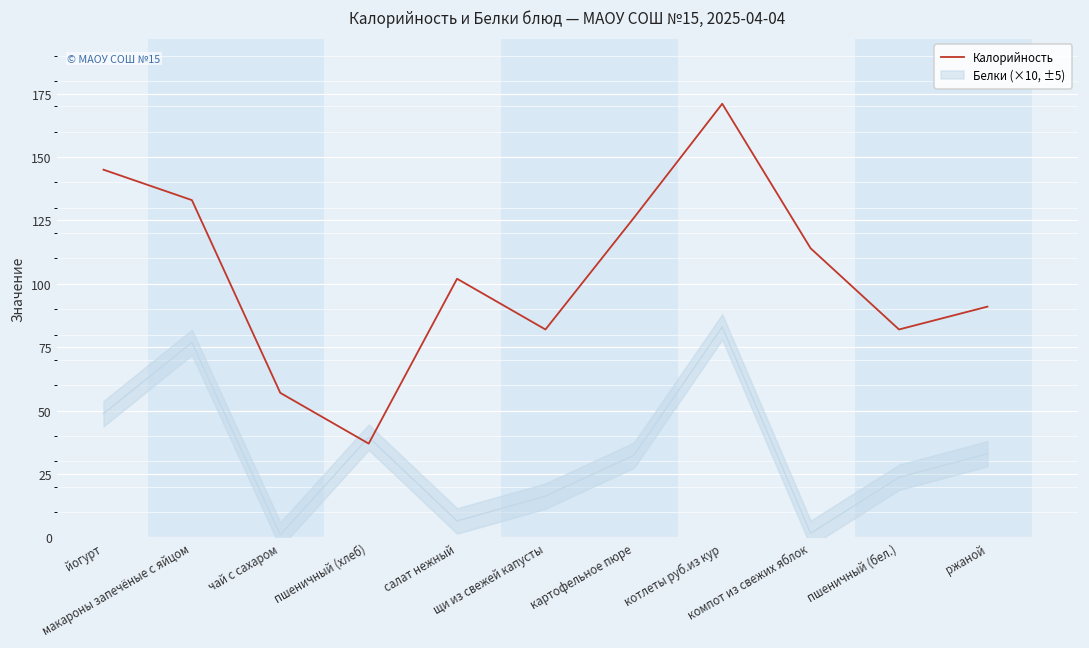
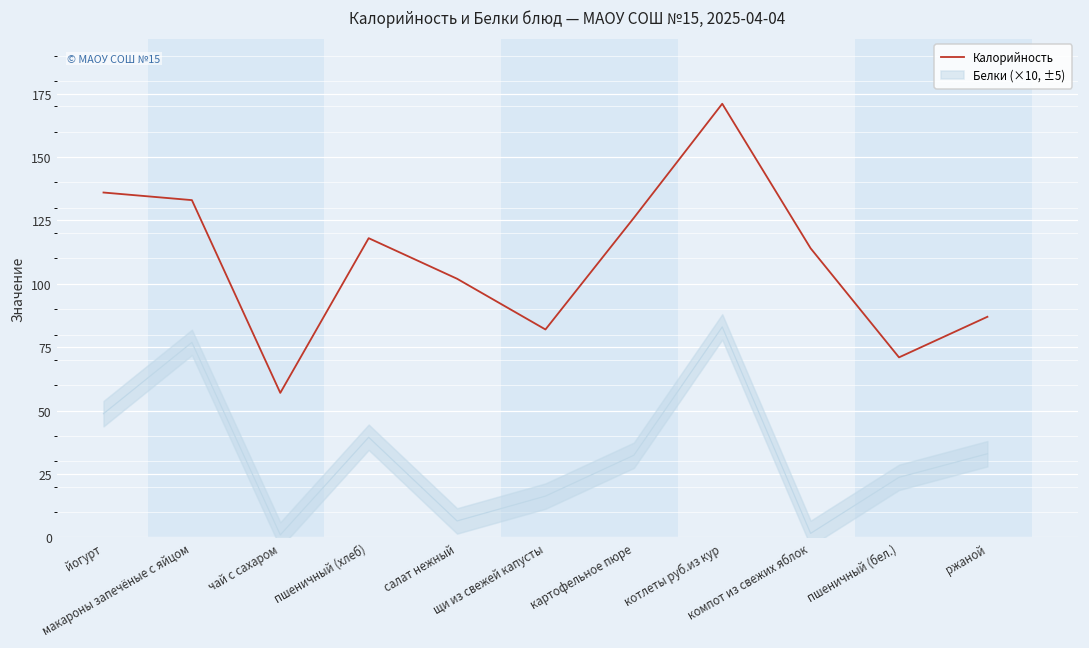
Калорийность, йогурт: 145 -> 136
Калорийность, пшеничный (хлеб): 37 -> 118
Калорийность, пшеничный (бел.): 82 -> 71
Калорийность, ржаной: 91 -> 87
